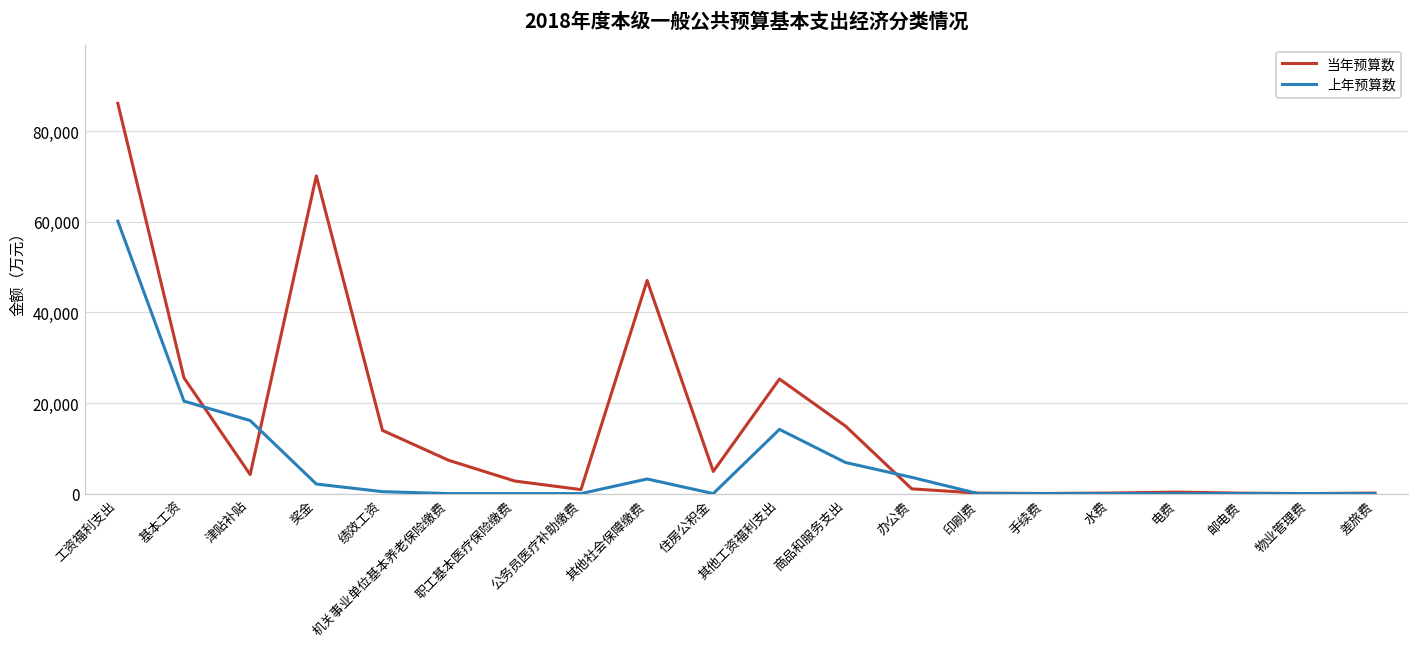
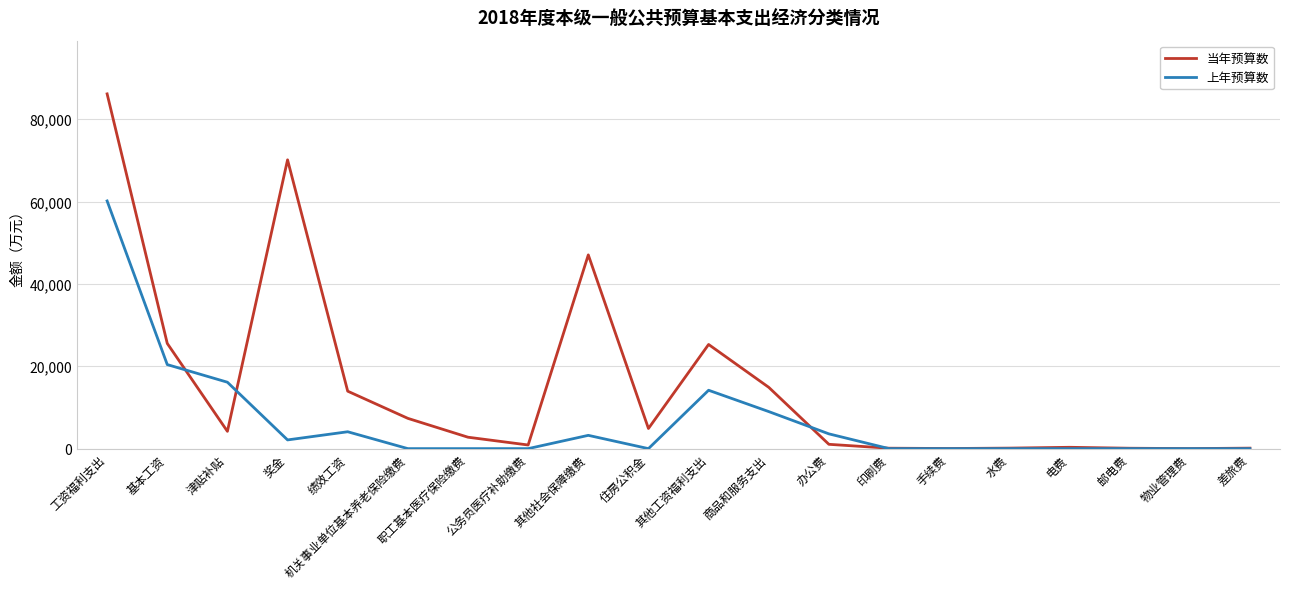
上年预算数, 绩效工资: 0 -> 4,000
上年预算数, 商品和服务支出: 7,000 -> 9,000
